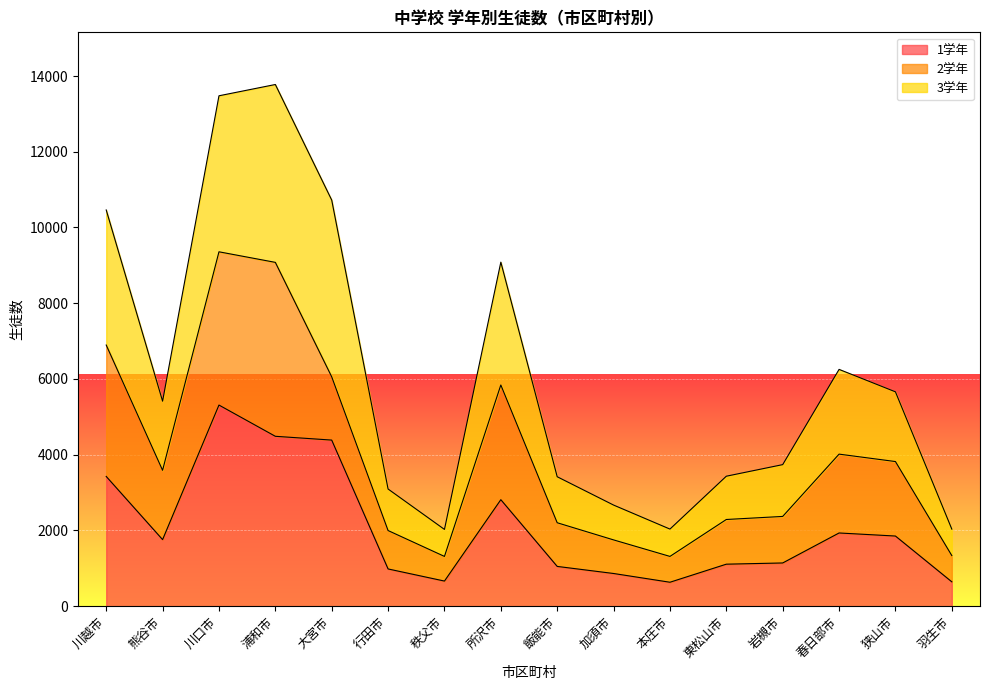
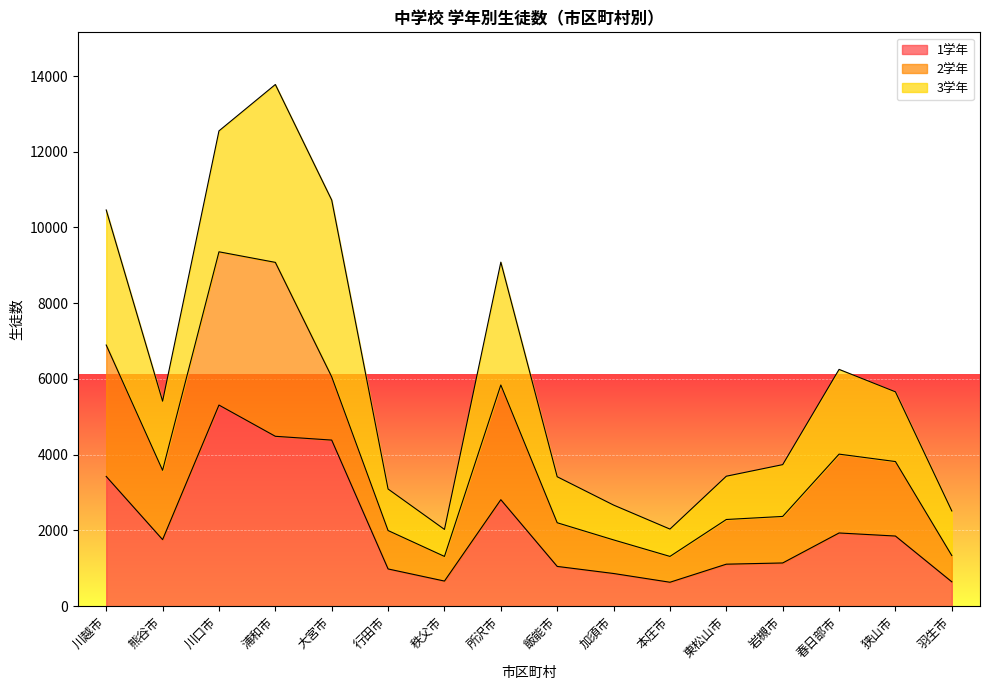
3学年, 川口市: 4100 -> 3200
3学年, 羽生市: 700 -> 1200
